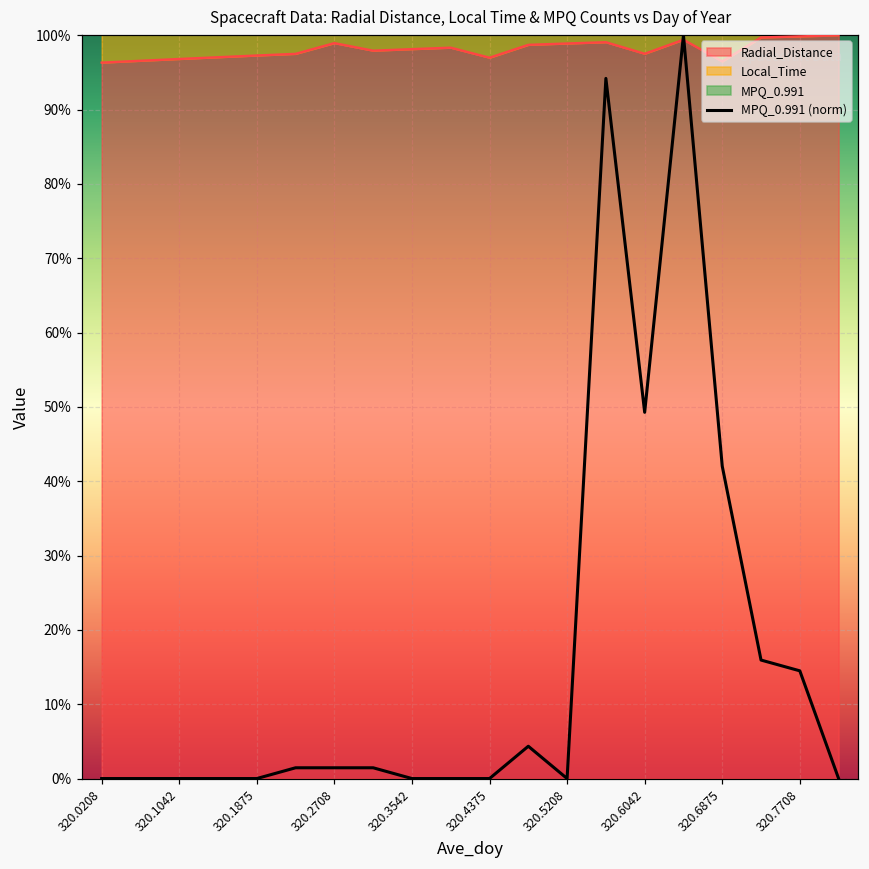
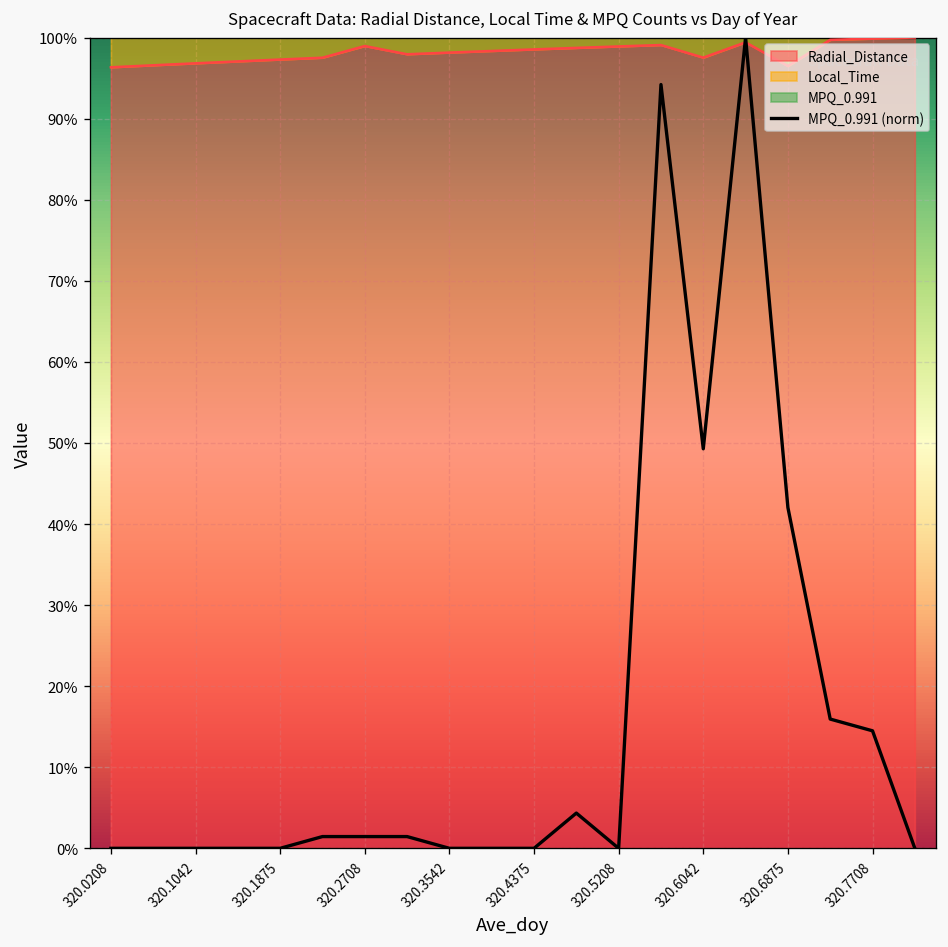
Radial_Distance, 320.4375: 97% -> 99%
